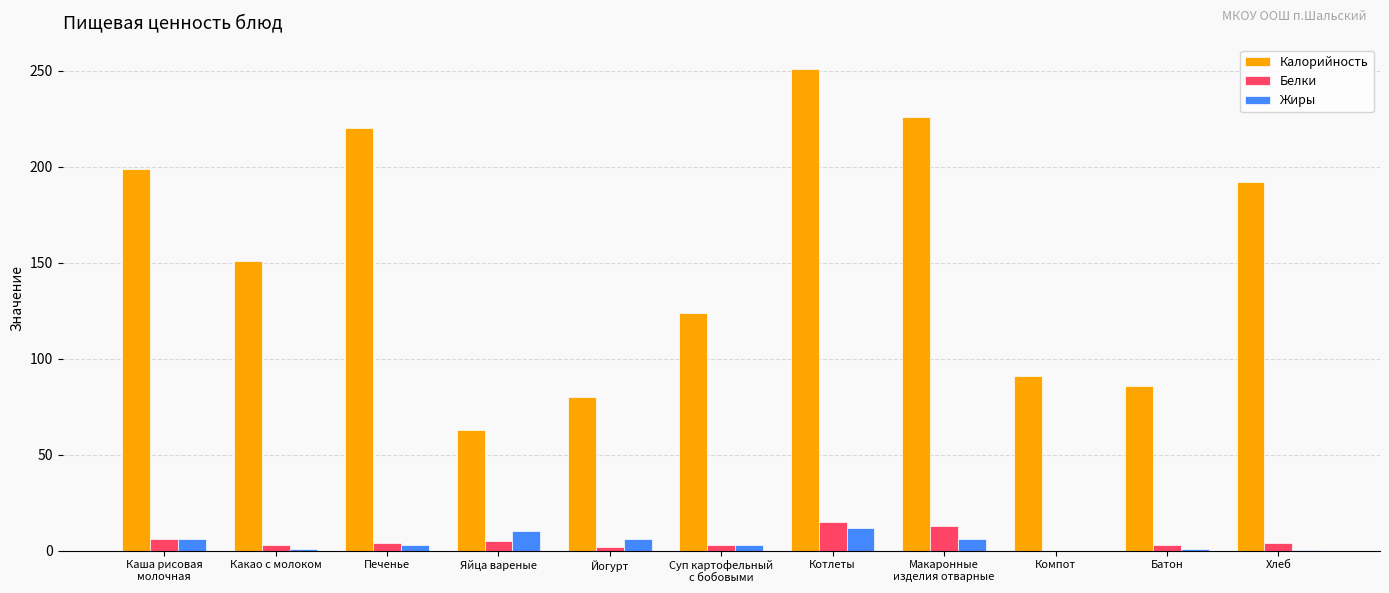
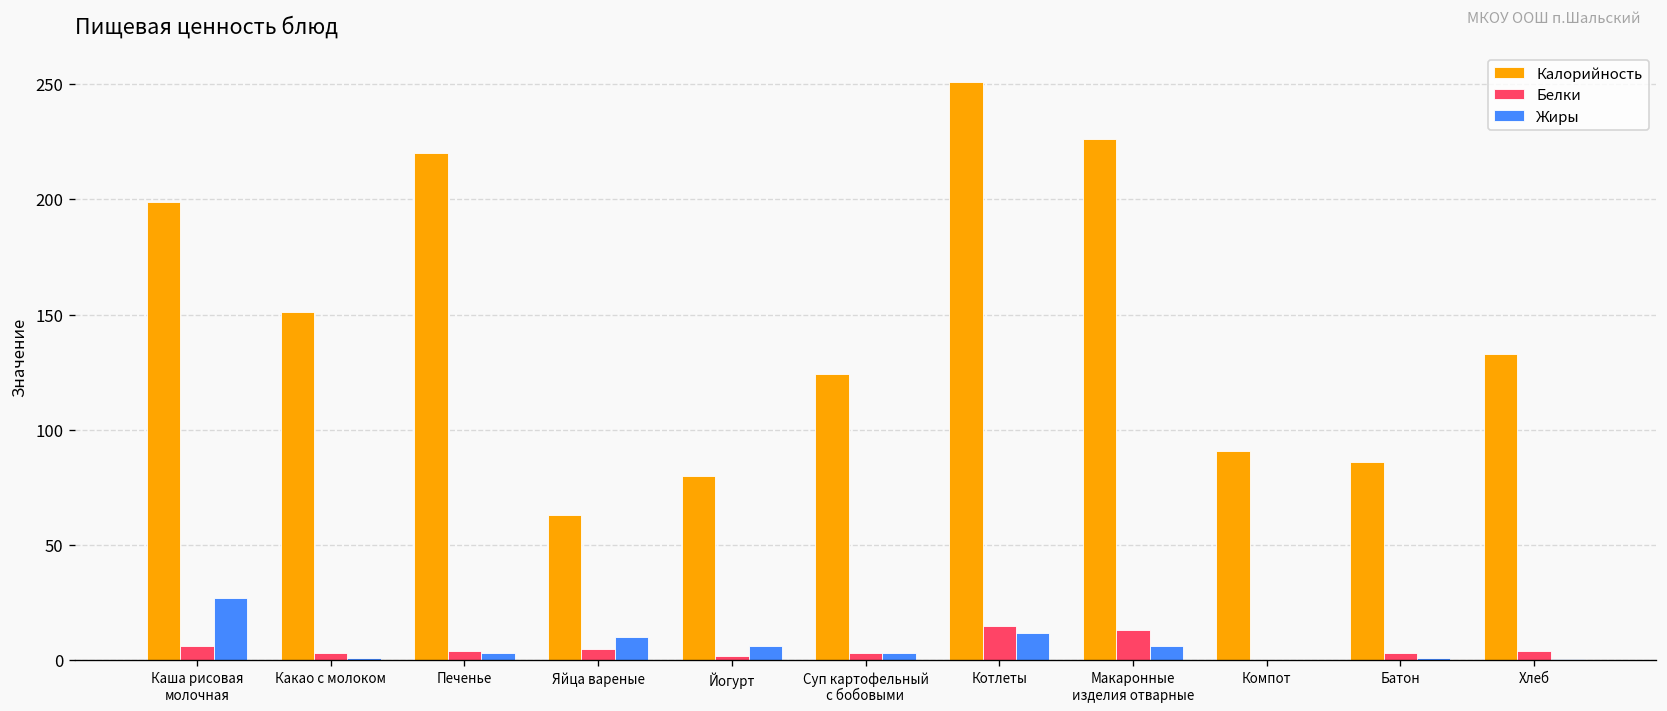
Жиры, Каша рисовая молочная: 6 -> 27
Калорийность, Хлеб: 192 -> 133
